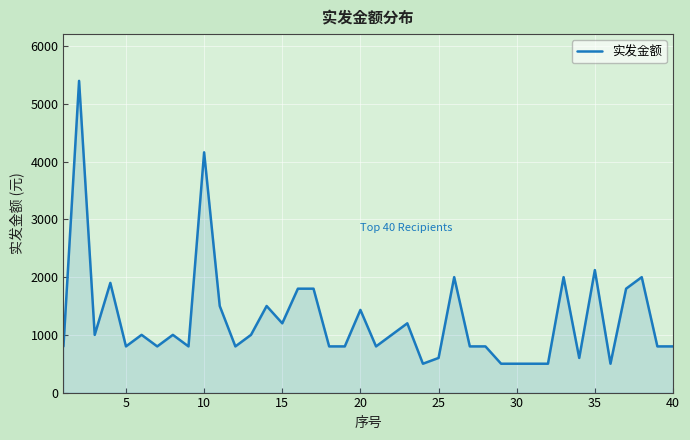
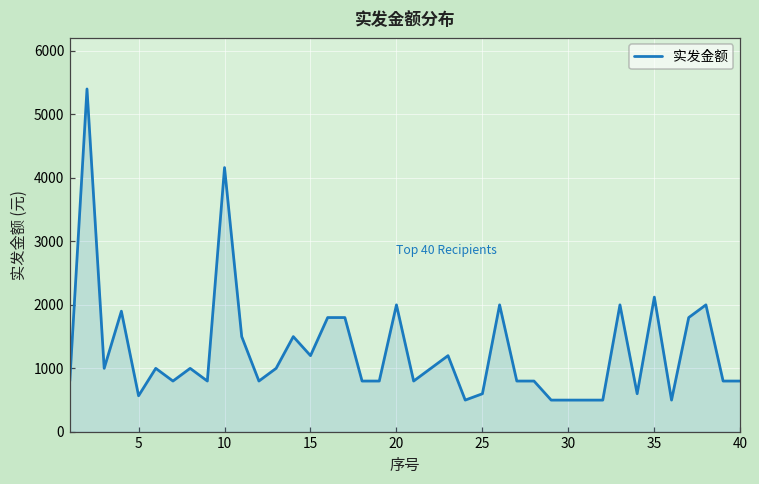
5: 800 -> 600
20: 1400 -> 2000
